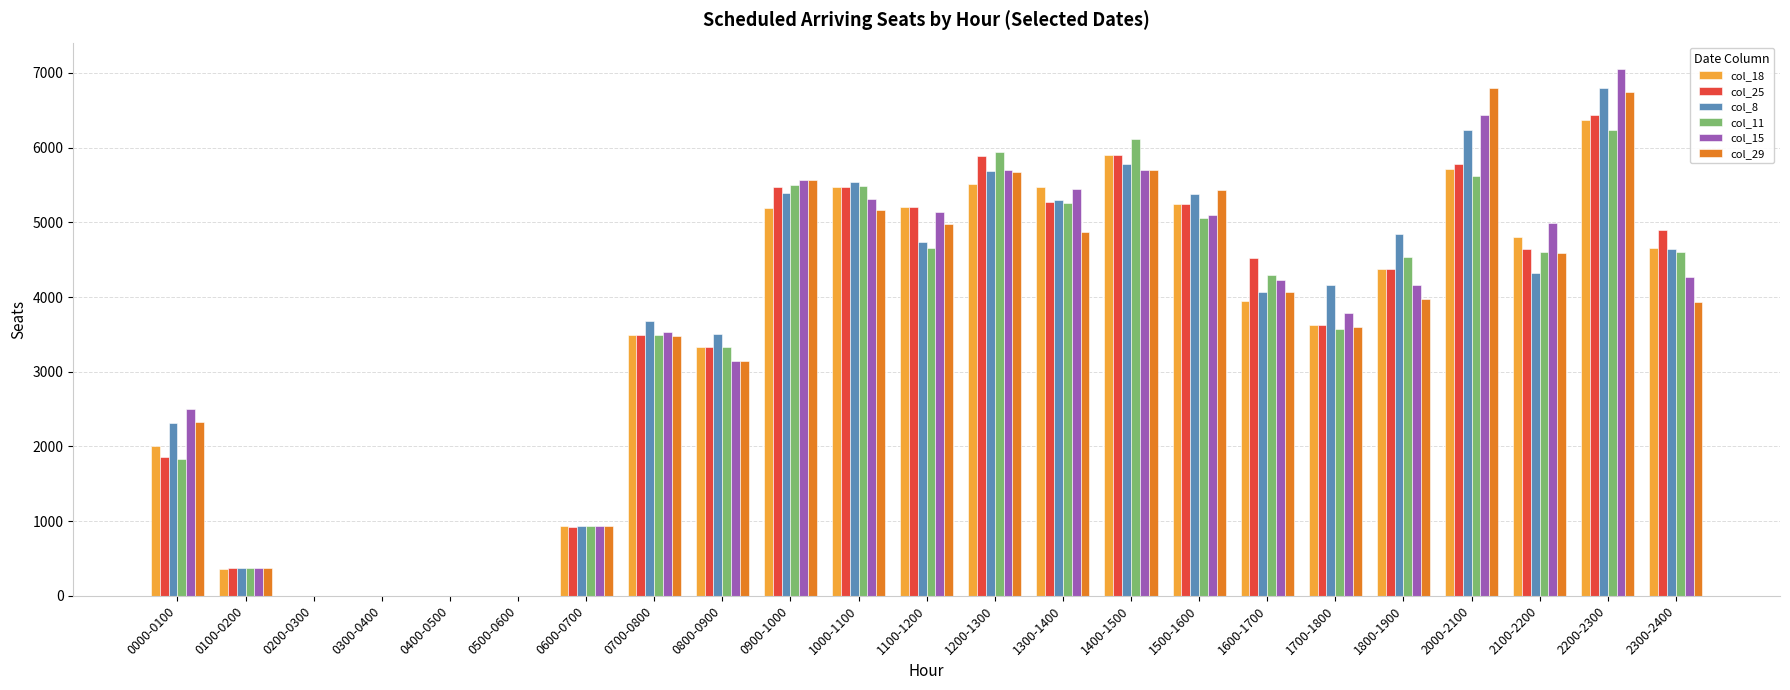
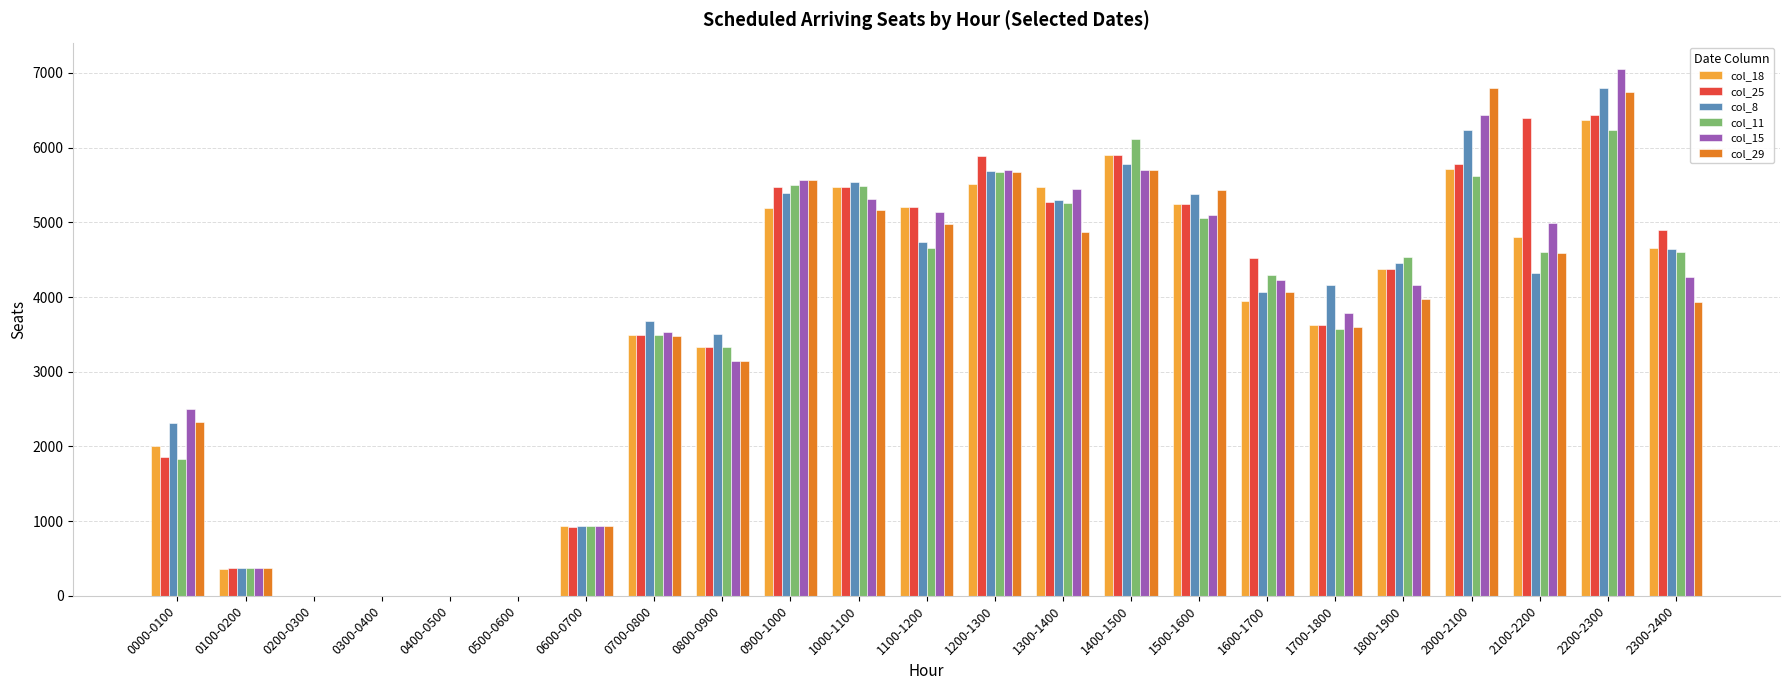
col_11, 1200-1300: 5900 -> 5700
col_8, 1800-1900: 4800 -> 4500
col_25, 2100-2200: 4700 -> 6400
